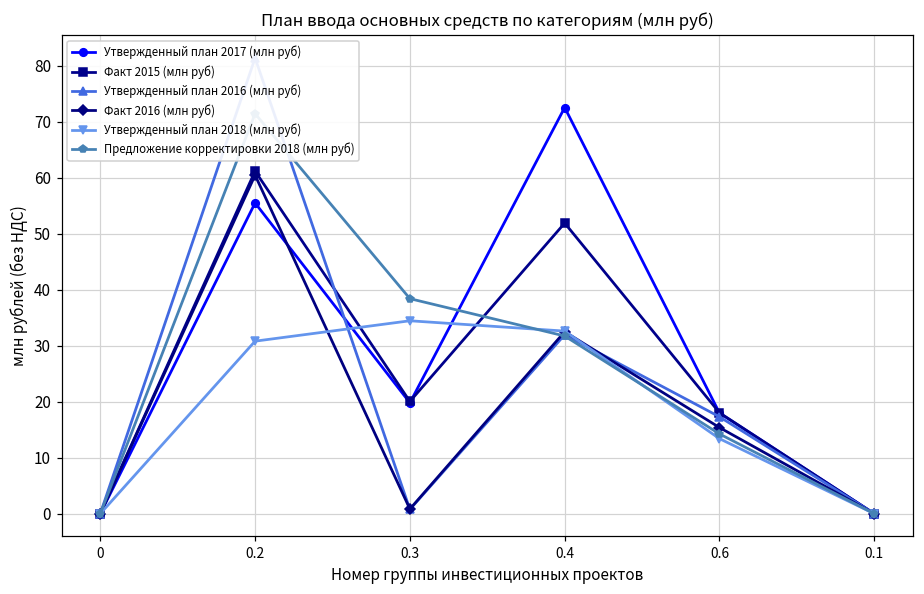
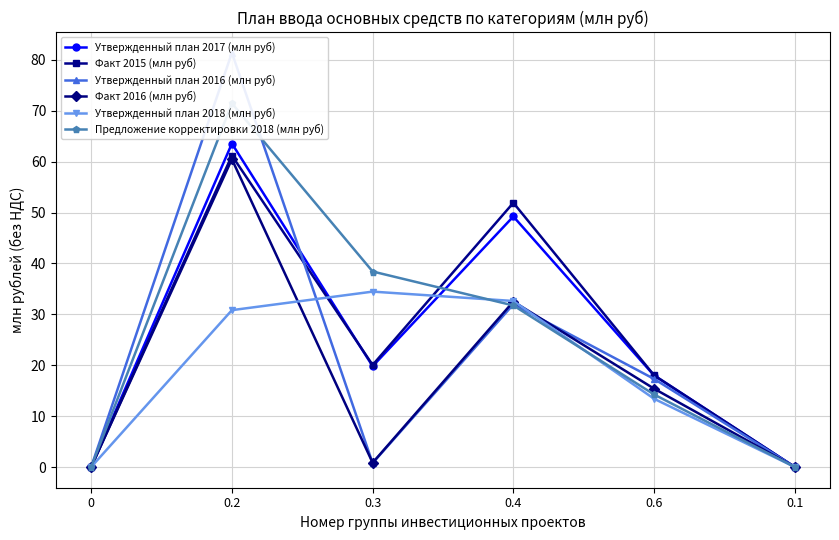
Утвержденный план 2017 (млн руб), 0.2: 56 -> 64
Утвержденный план 2017 (млн руб), 0.4: 73 -> 49
